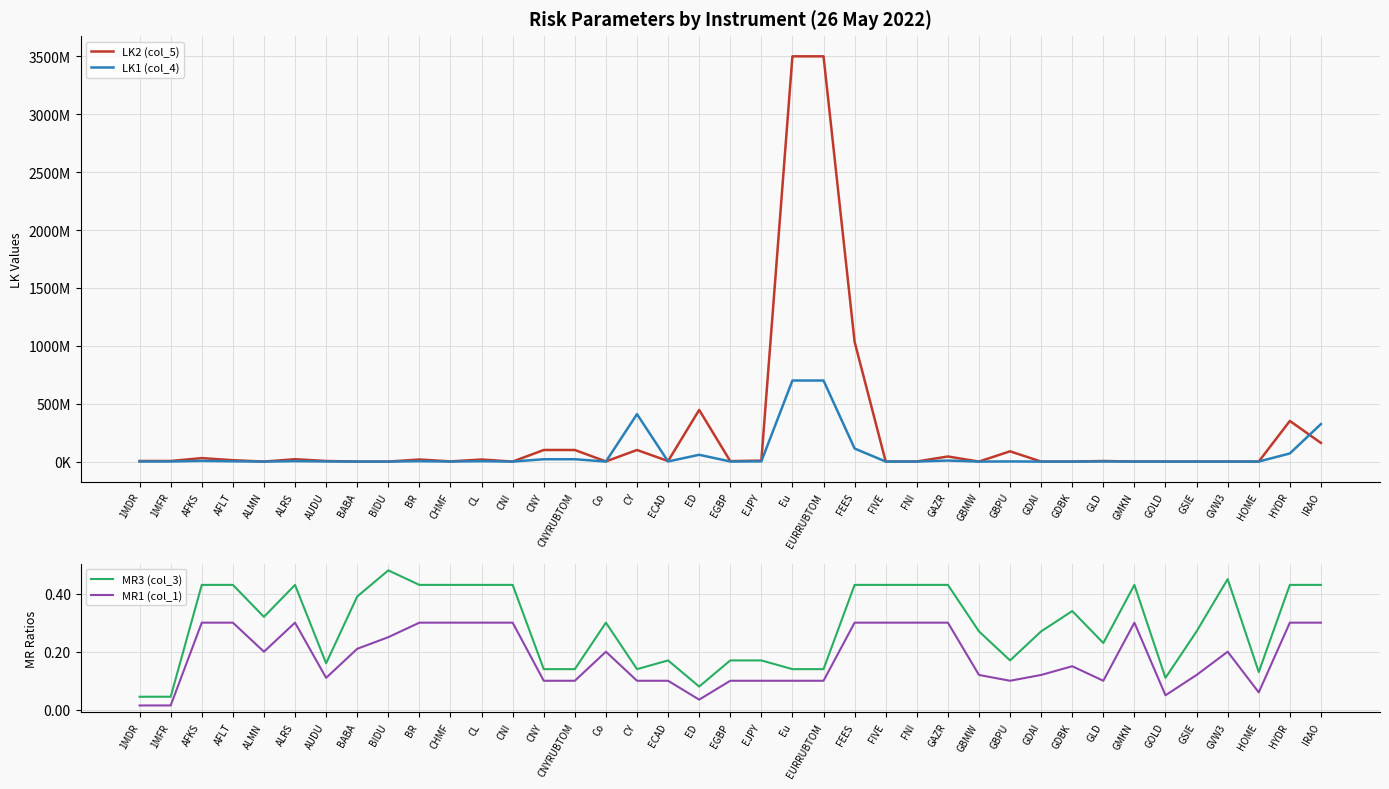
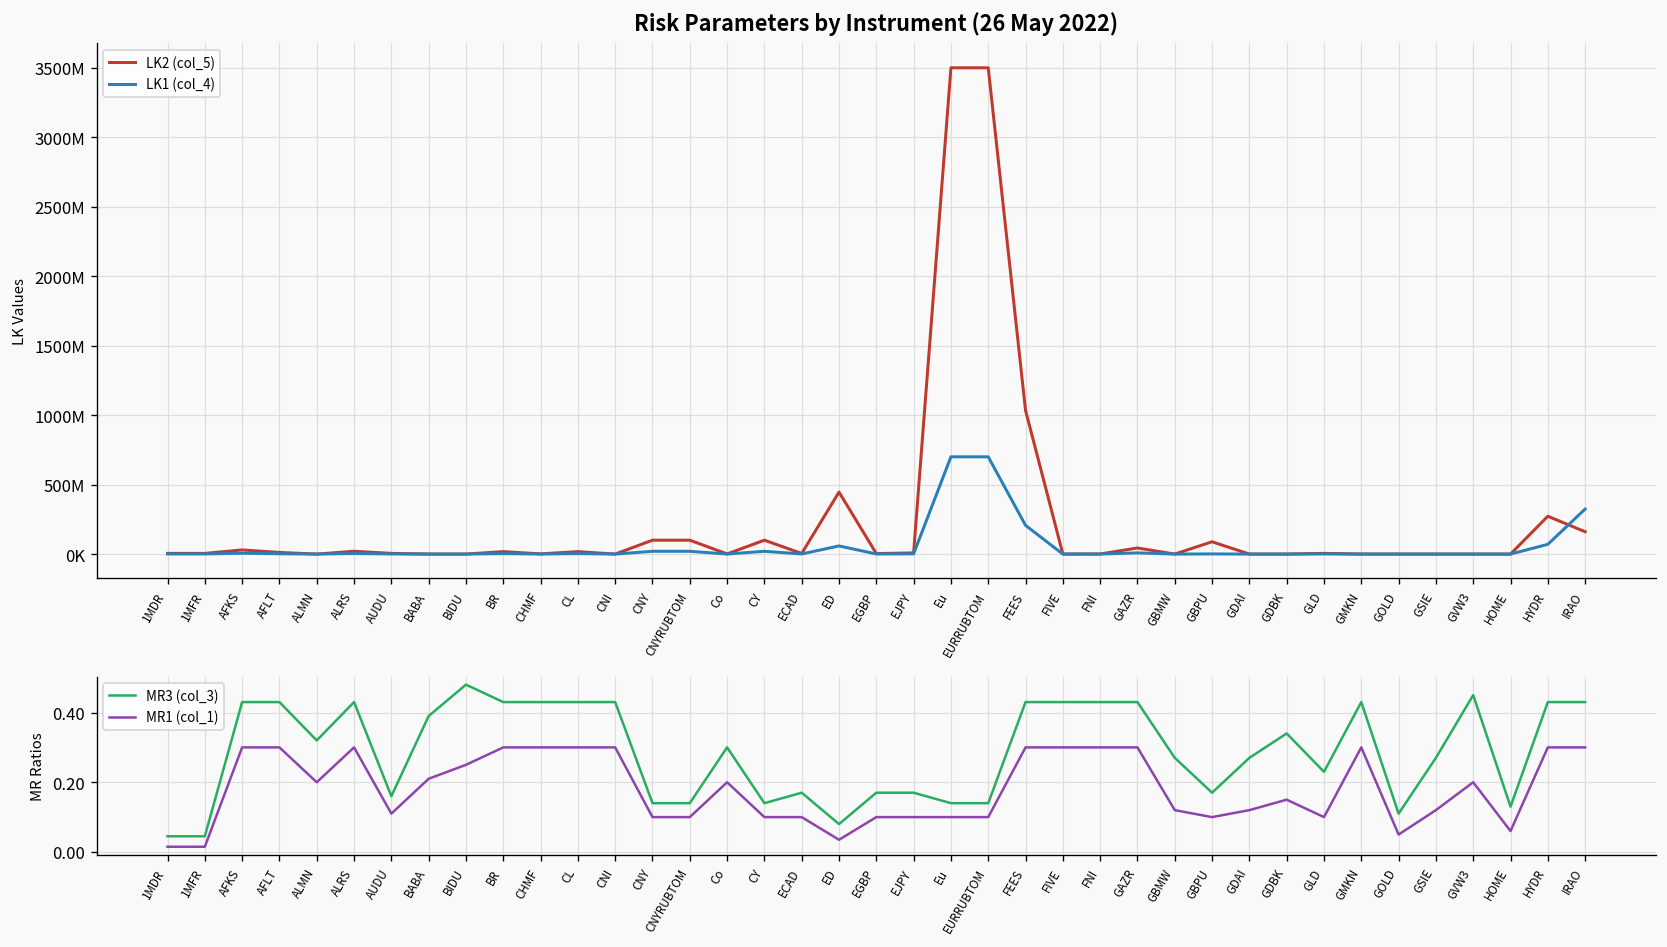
Risk Parameters by Instrument (26 May 2022), LK1 (col_4), CY: 410000000 -> 20000000
Risk Parameters by Instrument (26 May 2022), LK1 (col_4), FEES: 110000000 -> 210000000
Risk Parameters by Instrument (26 May 2022), LK2 (col_5), HYDR: 350000000 -> 270000000
